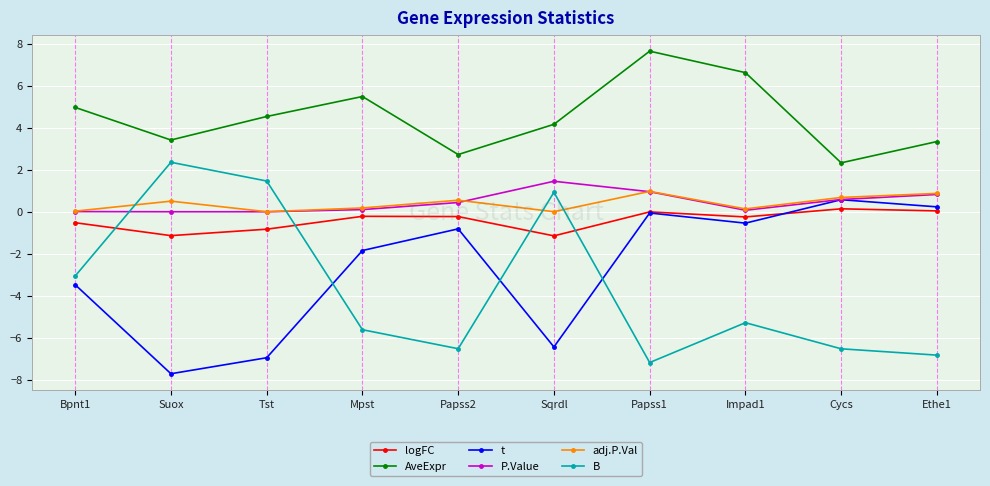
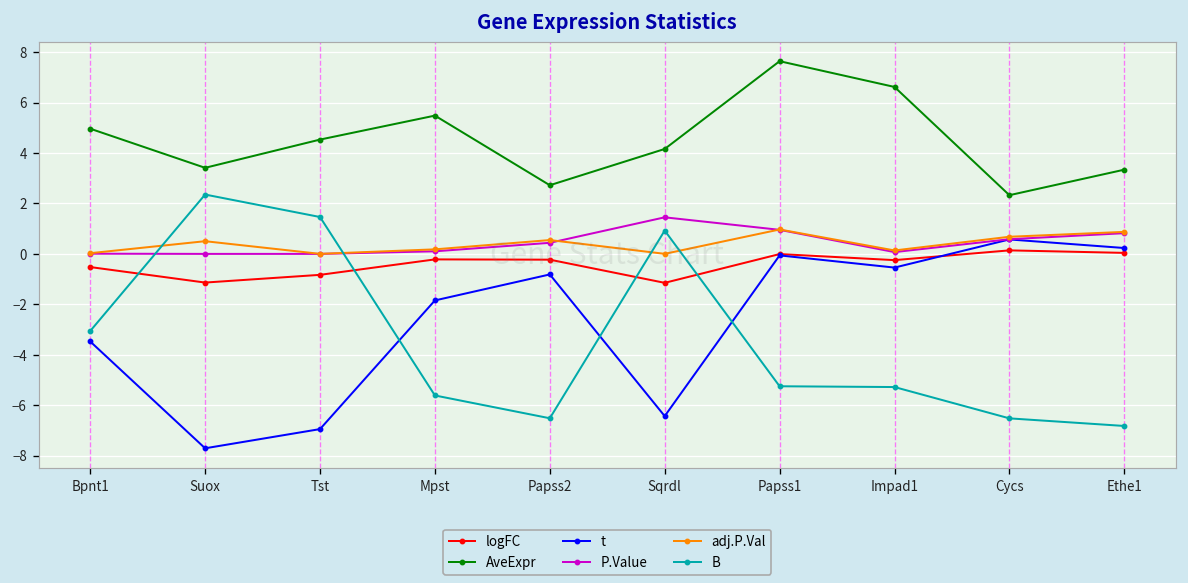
B, Papss1: -7.2 -> -5.2
